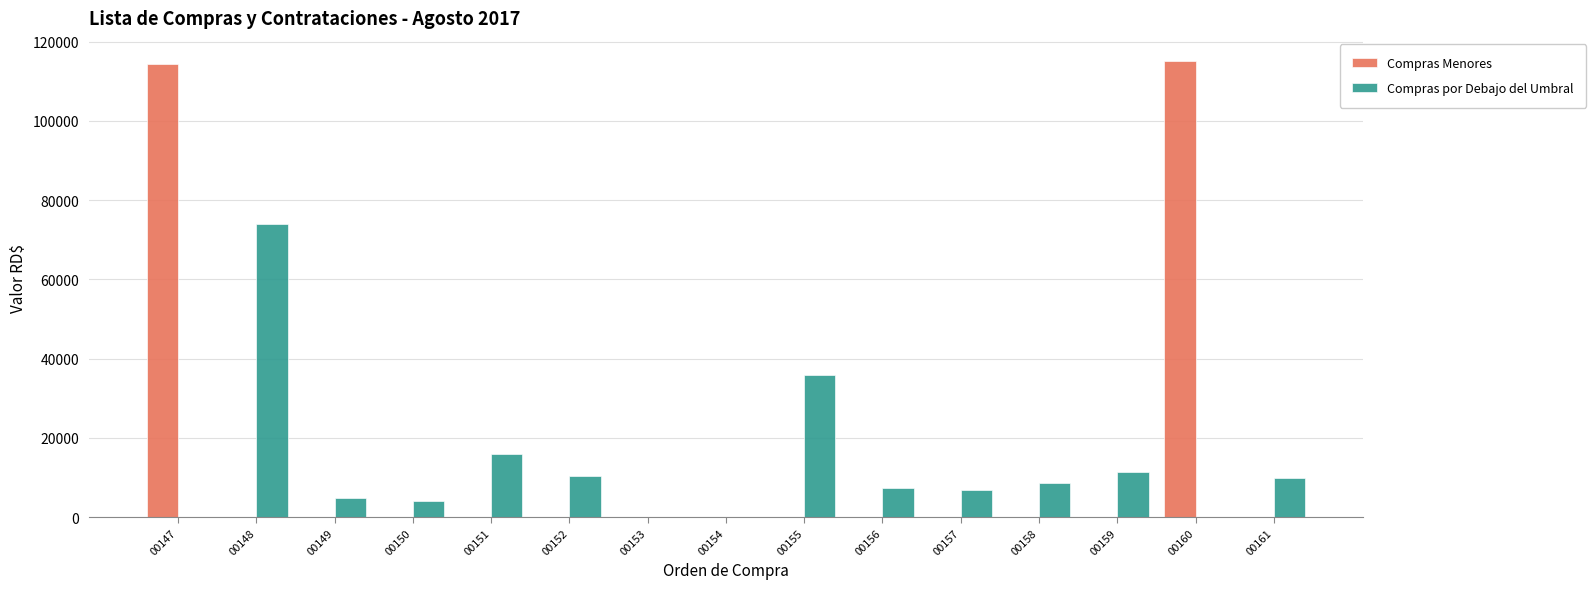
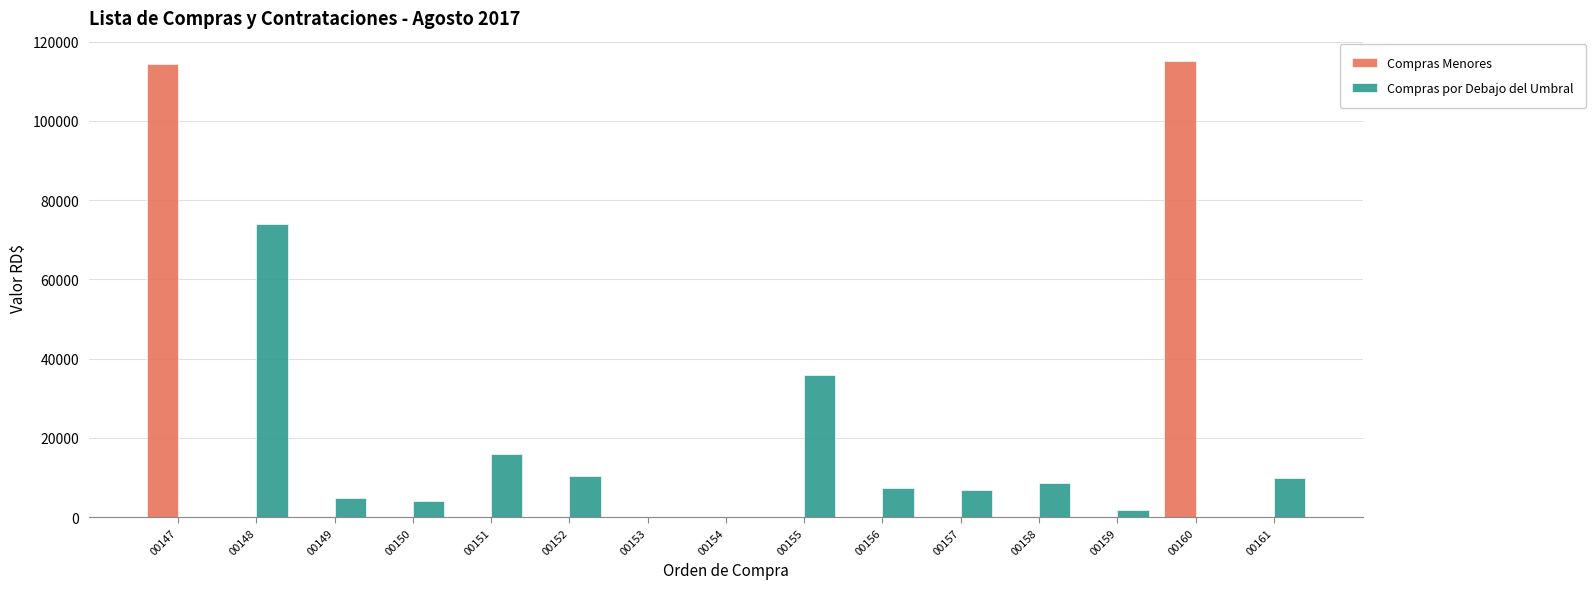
Compras por Debajo del Umbral, 00159: 11000 -> 2000
